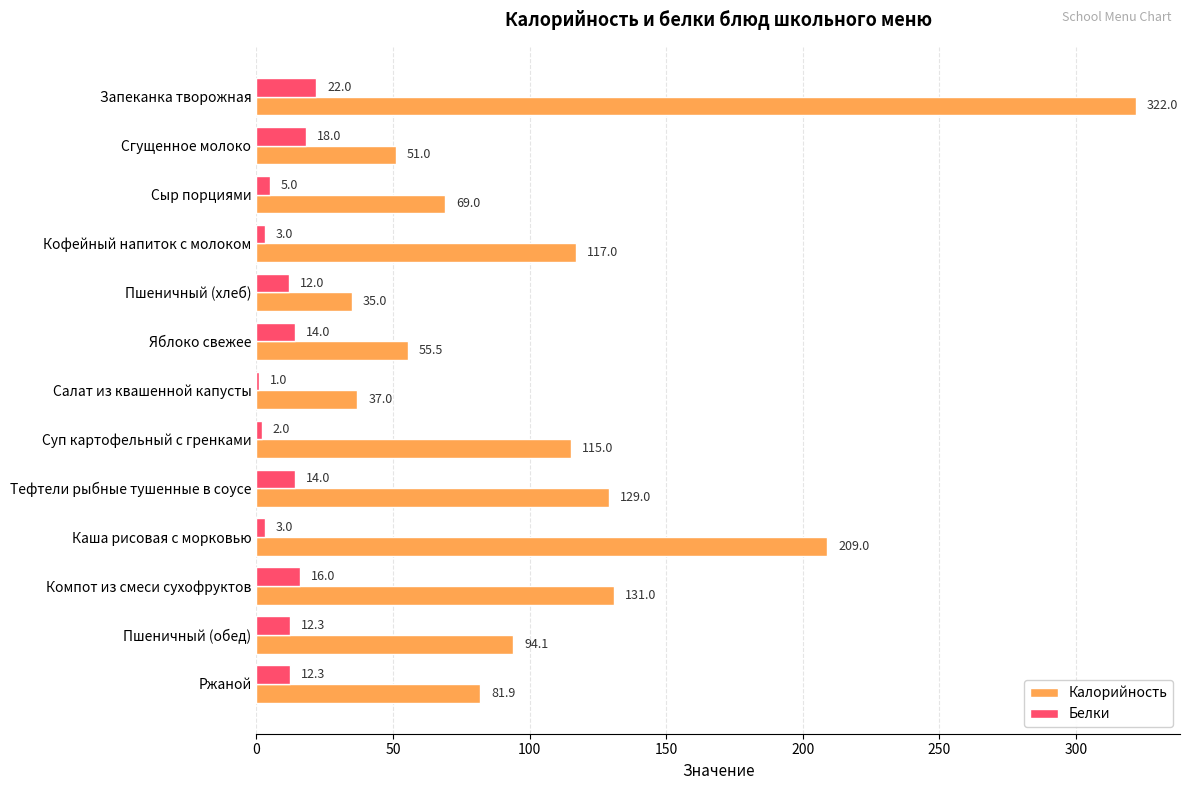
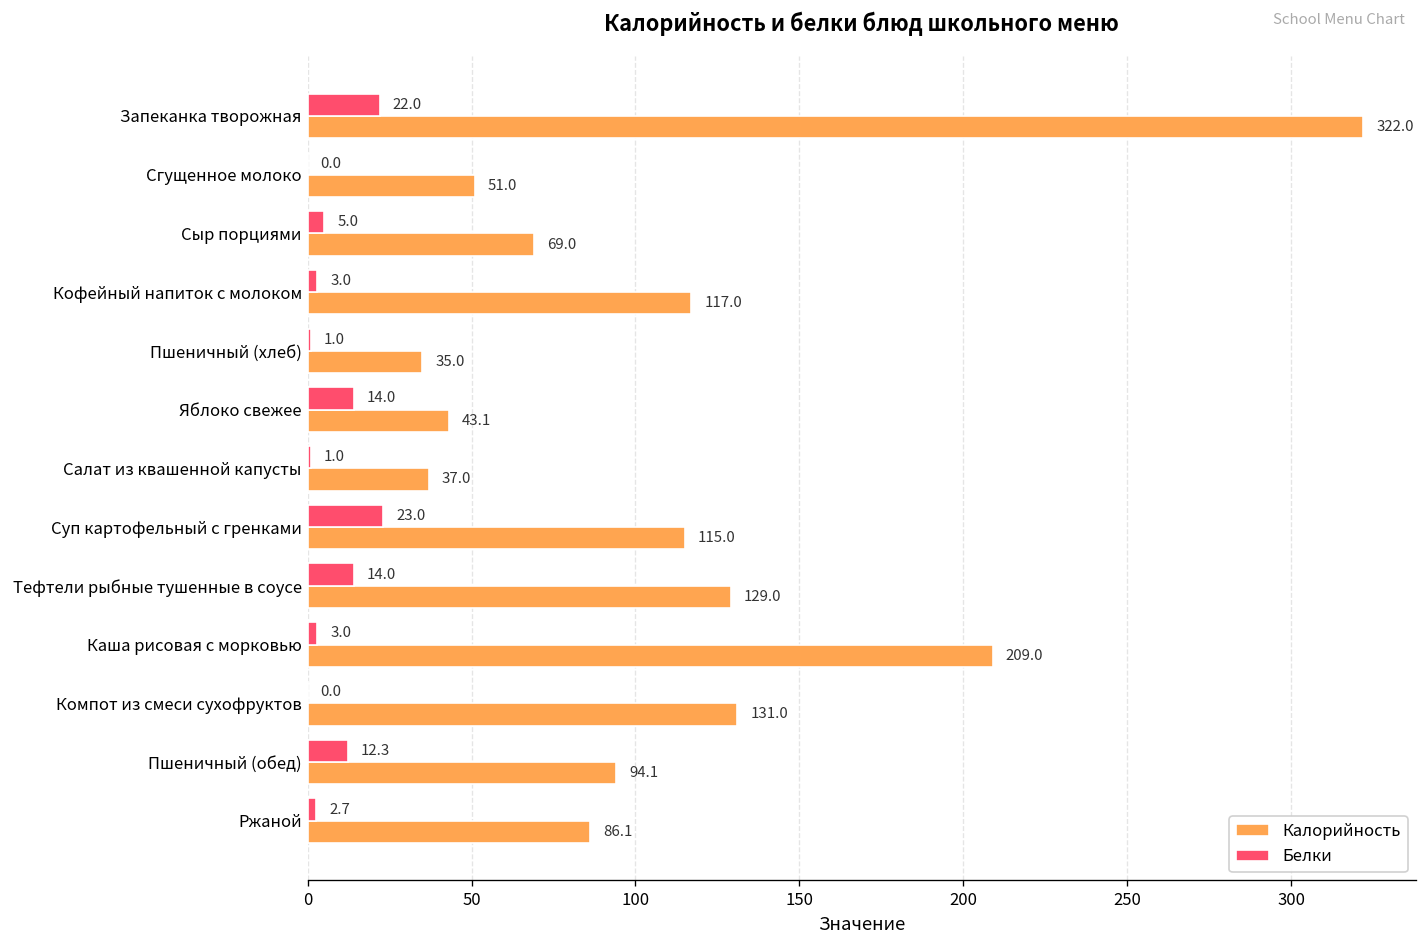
Белки, Сгущенное молоко: 18.0 -> 0.0
Белки, Пшеничный (хлеб): 12.0 -> 1.0
Калорийность, Яблоко свежее: 55.5 -> 43.1
Белки, Суп картофельный с гренками: 2.0 -> 23.0
Белки, Компот из смеси сухофруктов: 16.0 -> 0.0
Белки, Ржаной: 12.3 -> 2.7
Калорийность, Ржаной: 81.9 -> 86.1
